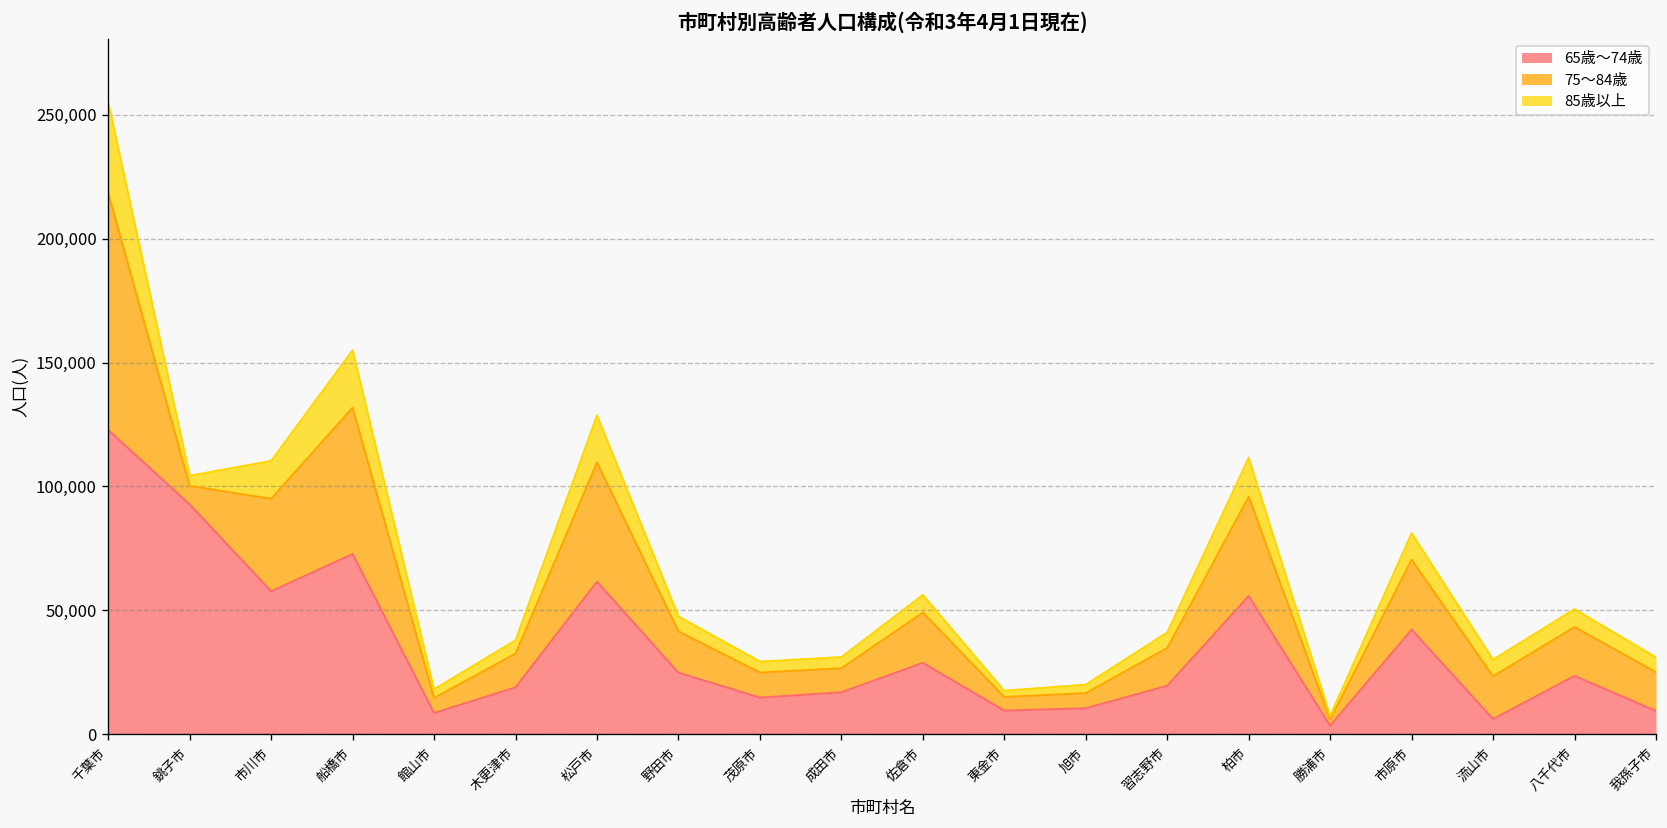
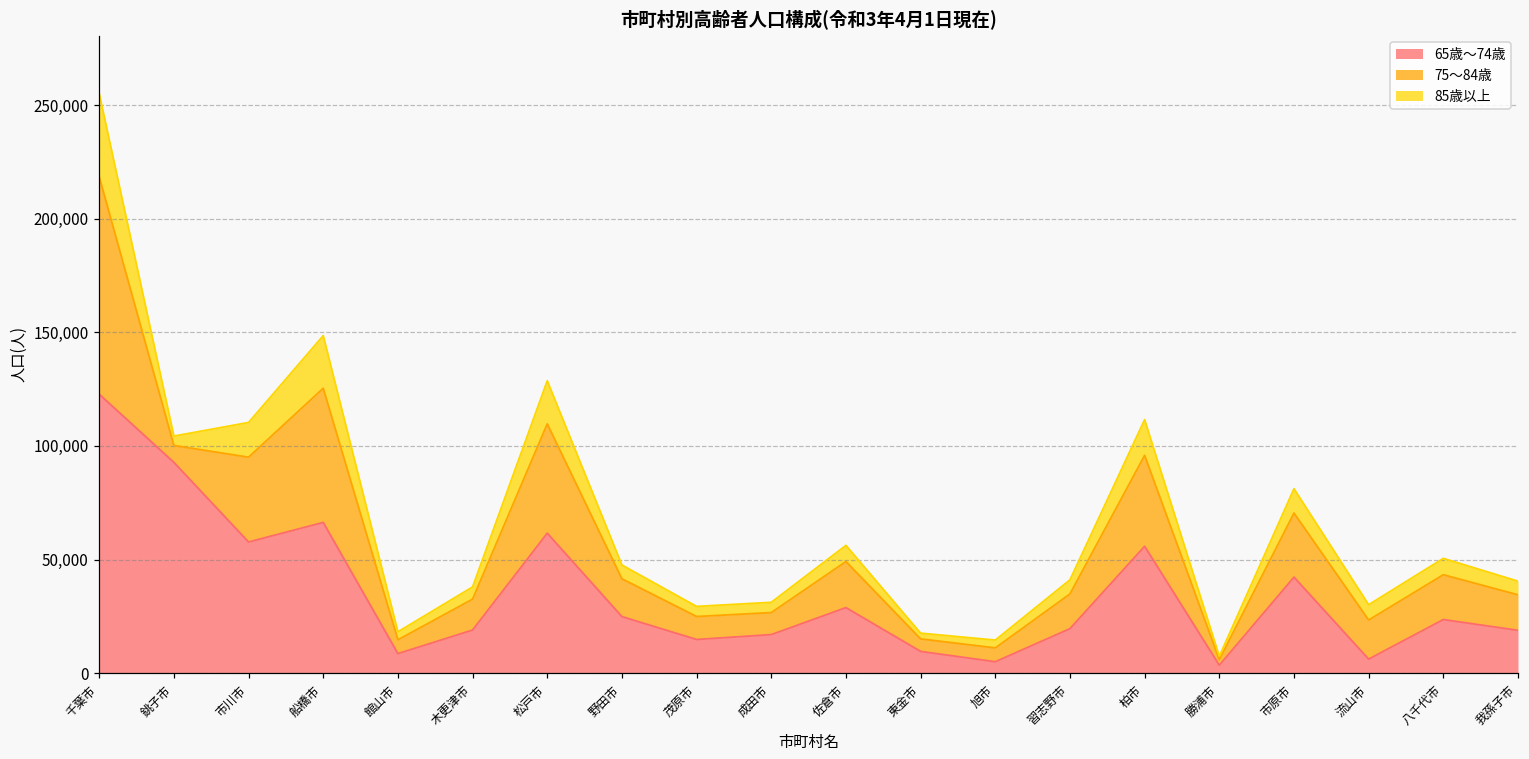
65歳～74歳, 船橋市: 73,000 -> 66,000
65歳～74歳, 旭市: 11,000 -> 5,000
65歳～74歳, 我孫子市: 9,000 -> 19,000
